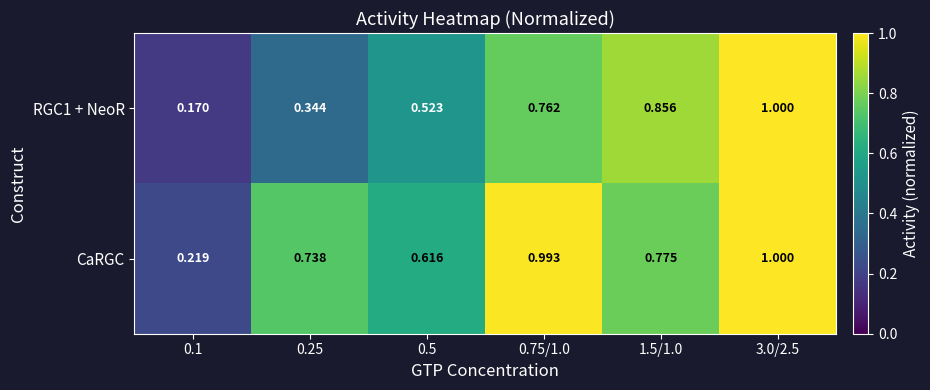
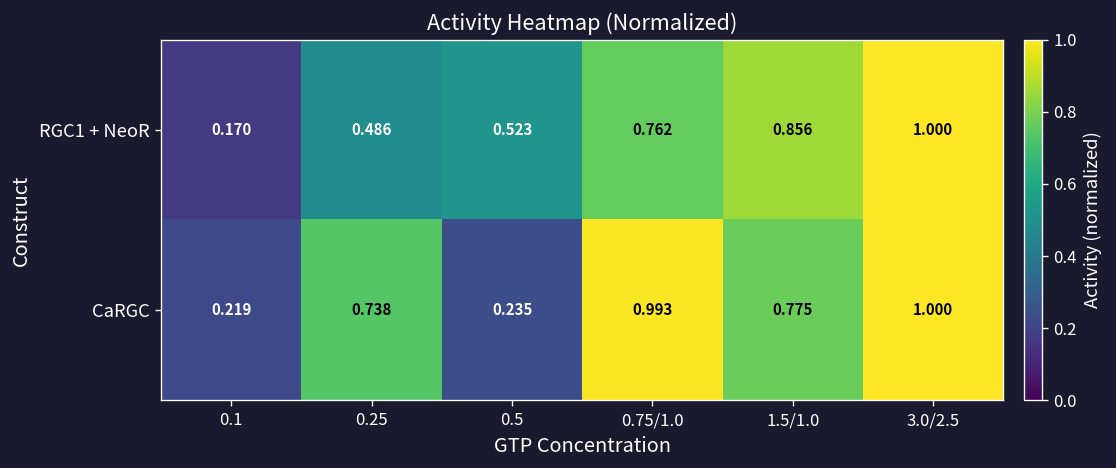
RGC1 + NeoR, 0.25: 0.344 -> 0.486
CaRGC, 0.5: 0.616 -> 0.235
